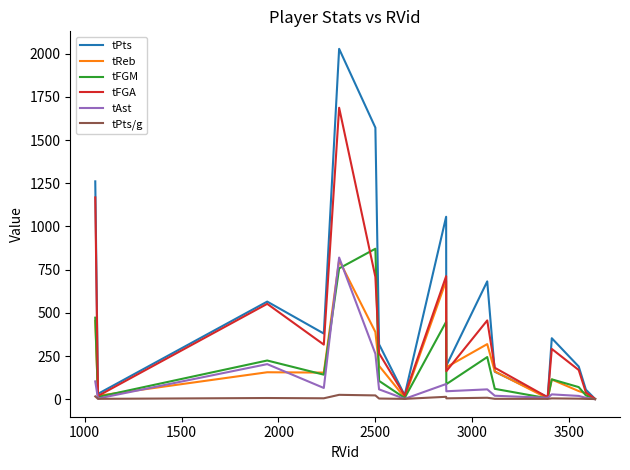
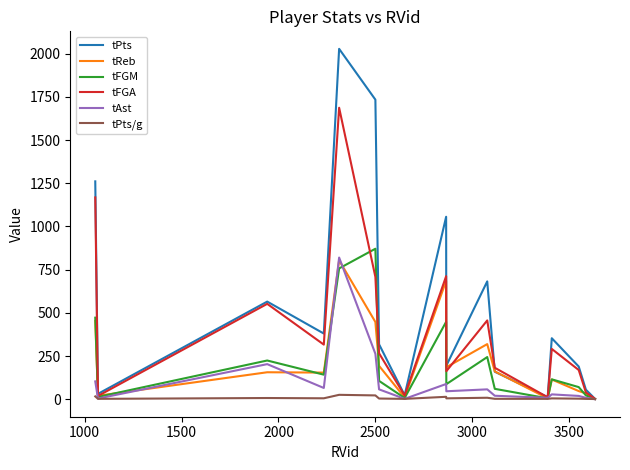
tPts, 2500: 1570 -> 1730
tReb, 2500: 390 -> 450
